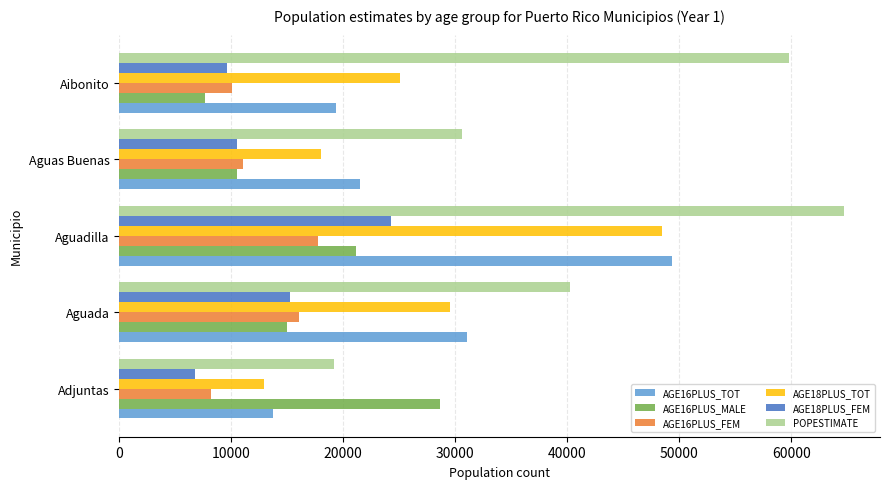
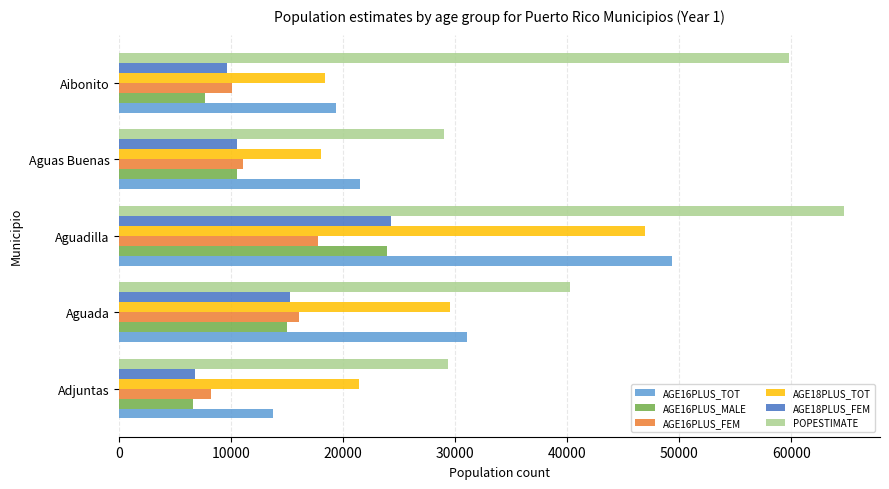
AGE18PLUS_TOT, Aibonito: 25100 -> 18400
POPESTIMATE, Aguas Buenas: 30600 -> 29000
AGE18PLUS_TOT, Aguadilla: 48500 -> 46900
AGE16PLUS_MALE, Aguadilla: 21200 -> 23900
POPESTIMATE, Adjuntas: 19100 -> 29300
AGE18PLUS_TOT, Adjuntas: 13000 -> 21400
AGE16PLUS_MALE, Adjuntas: 28700 -> 6600
